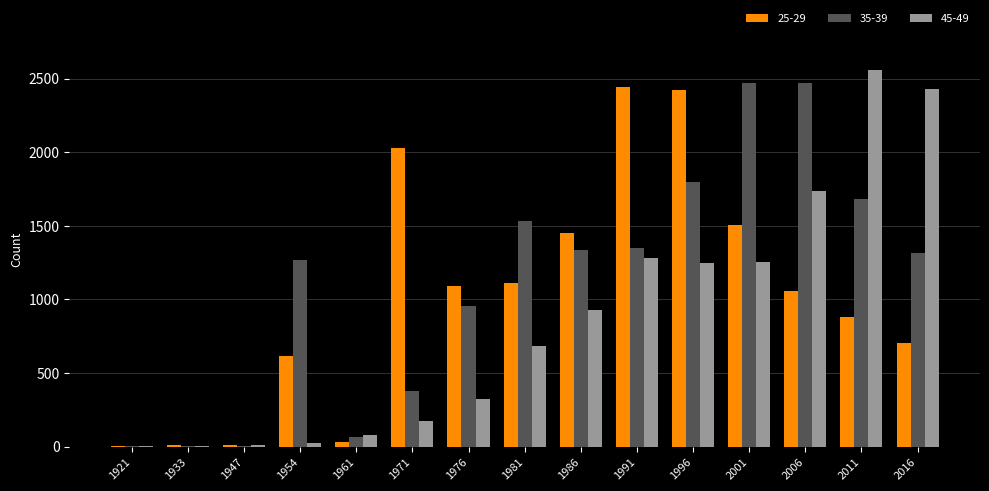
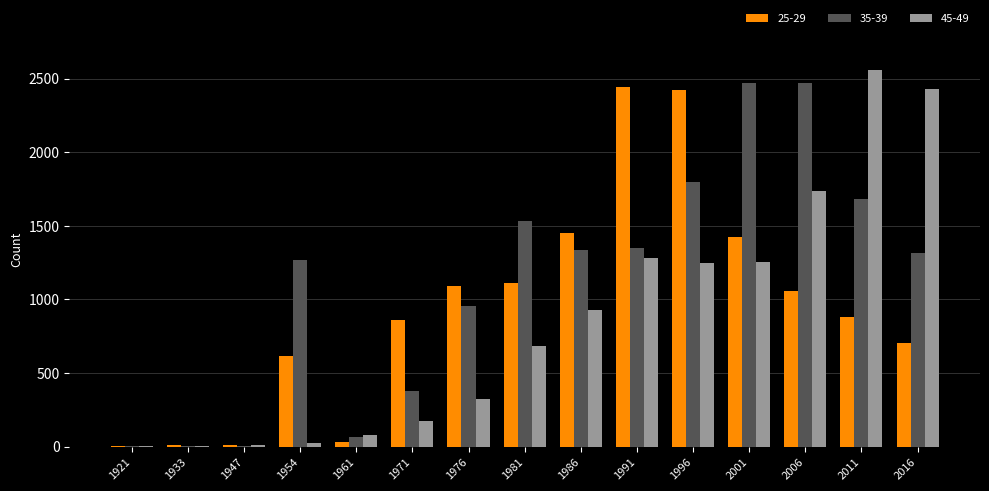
25-29, 1971: 2030 -> 860
25-29, 2001: 1510 -> 1420
